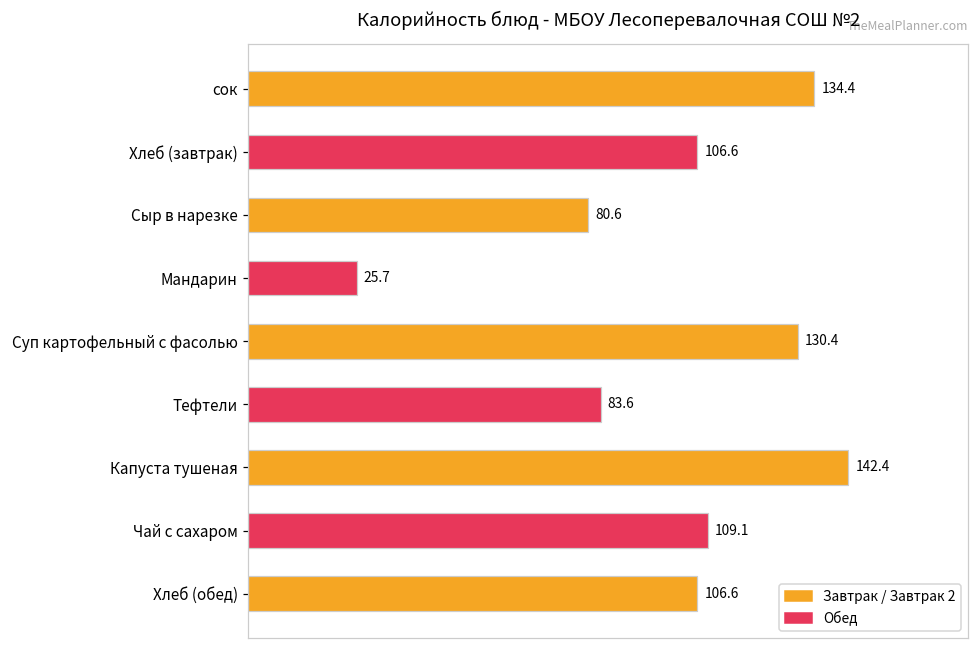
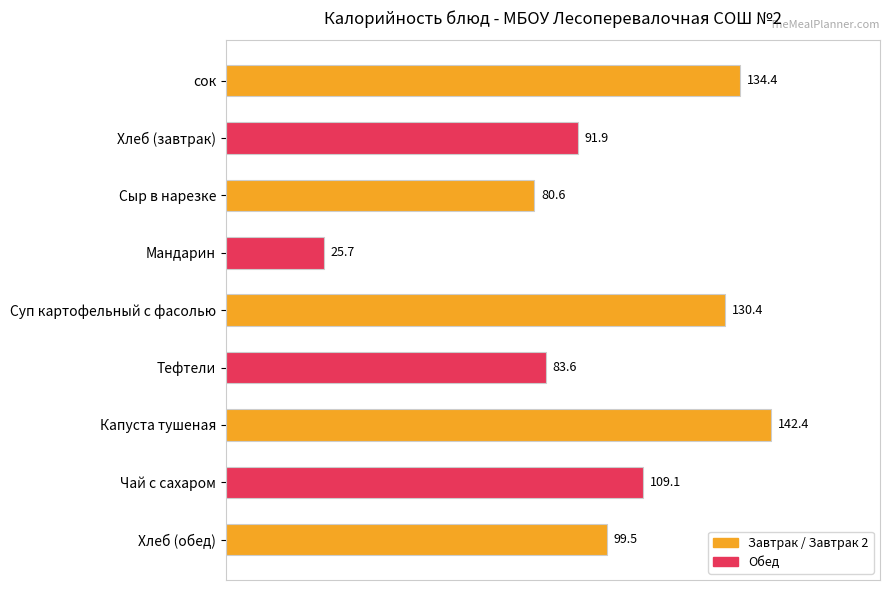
Хлеб (завтрак): 106.6 -> 91.9
Хлеб (обед): 106.6 -> 99.5
